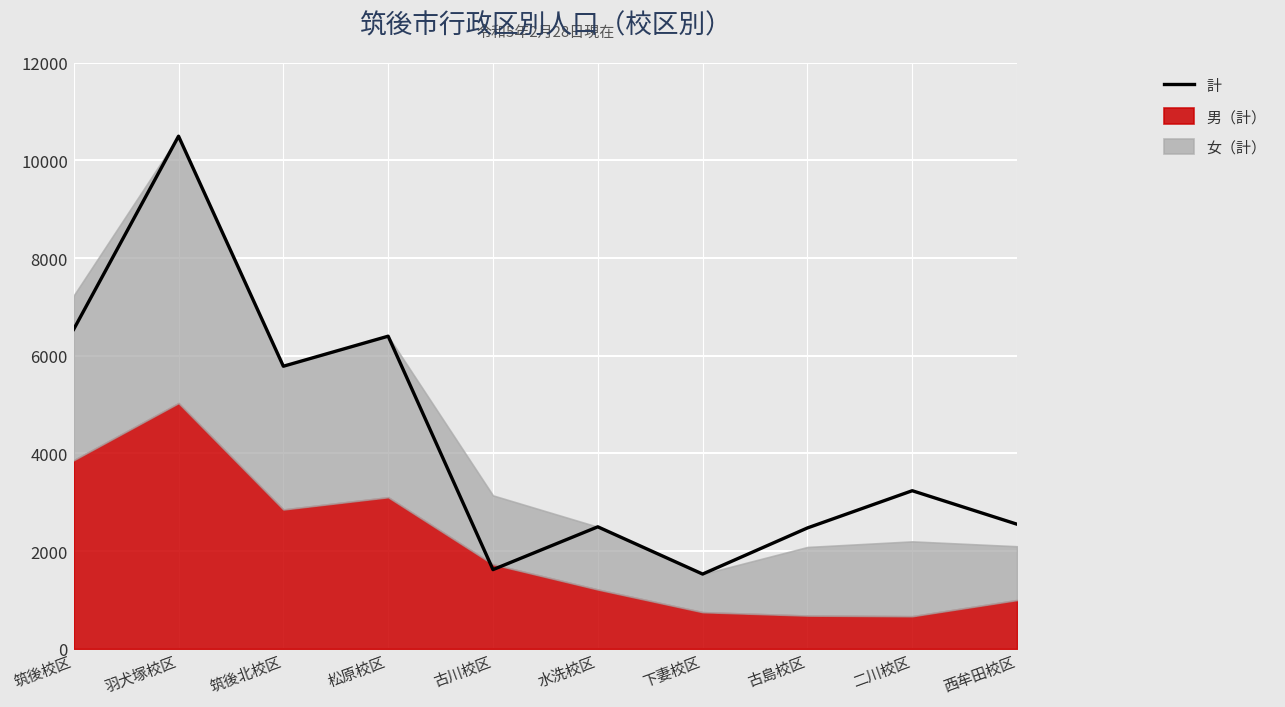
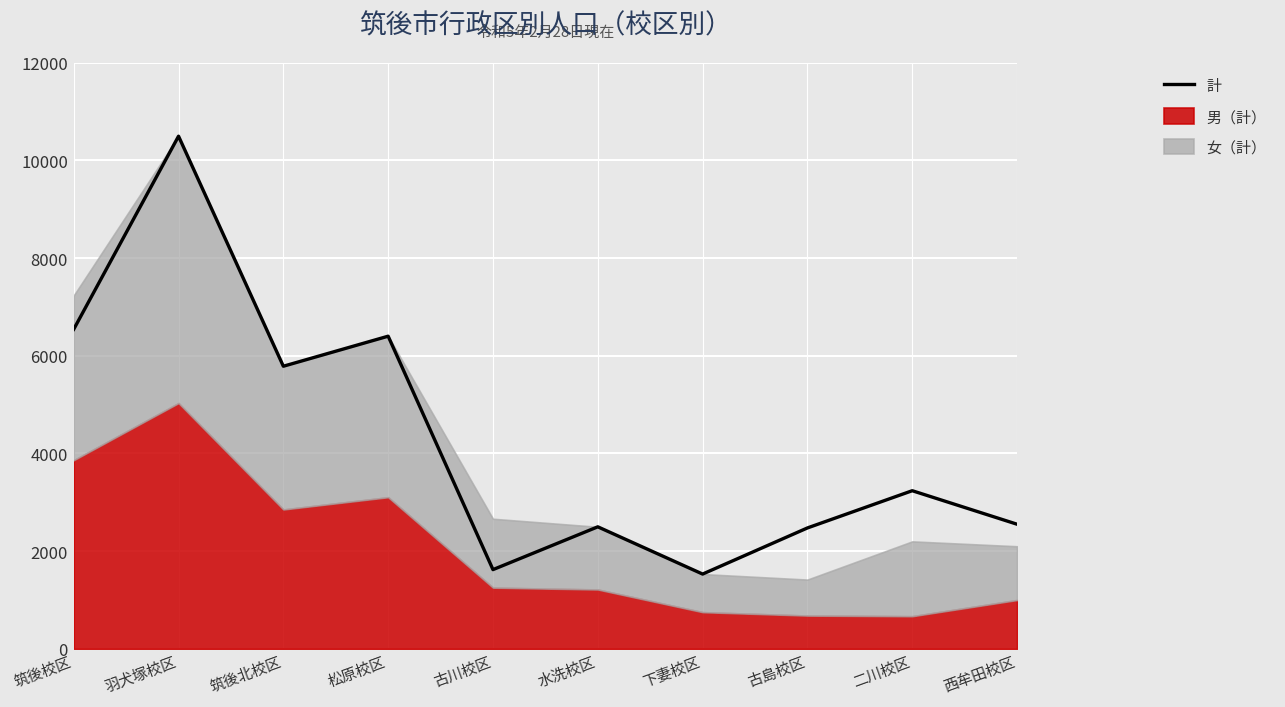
男（計）, 古川校区: 1700 -> 1300
女（計）, 古島校区: 1400 -> 700
